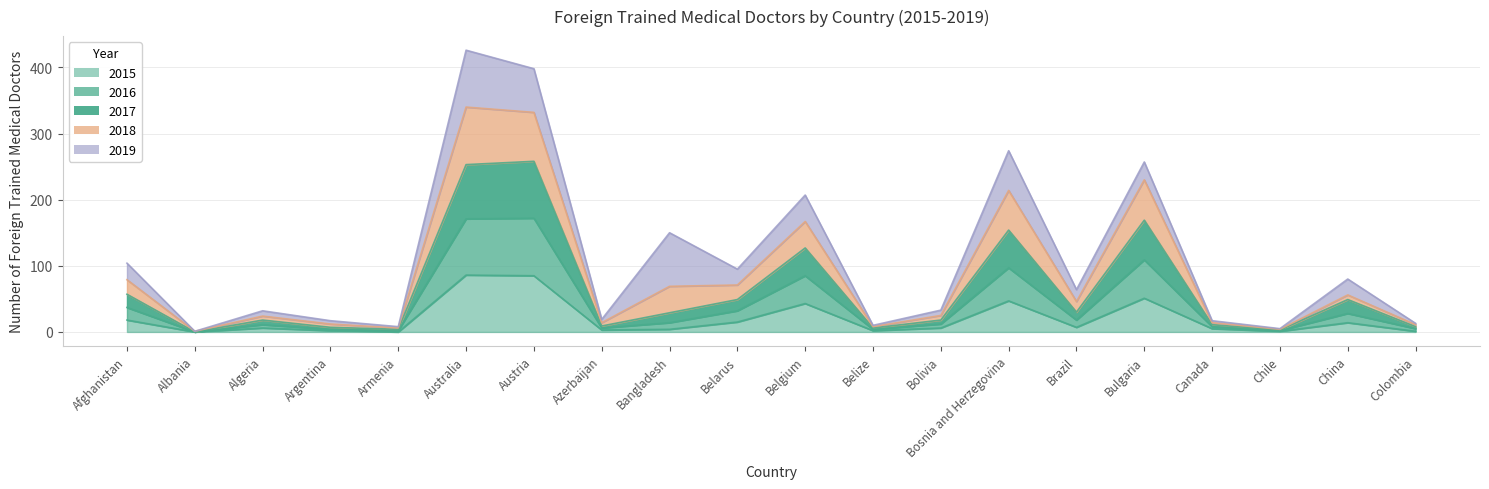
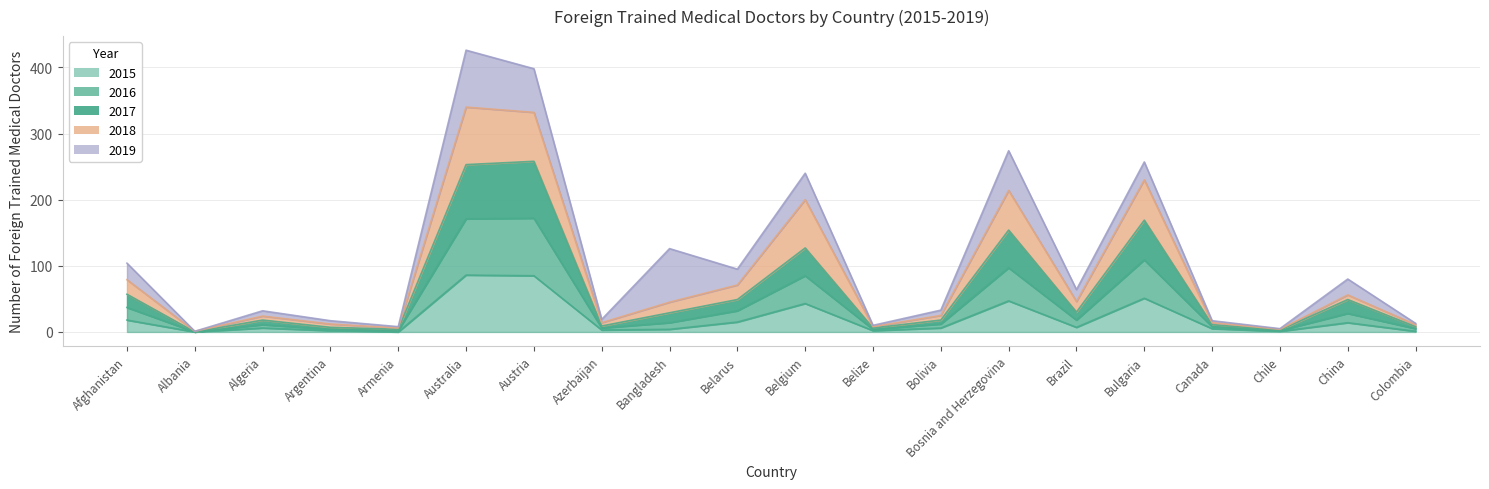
2018, Bangladesh: 40 -> 20
2018, Belgium: 40 -> 70
